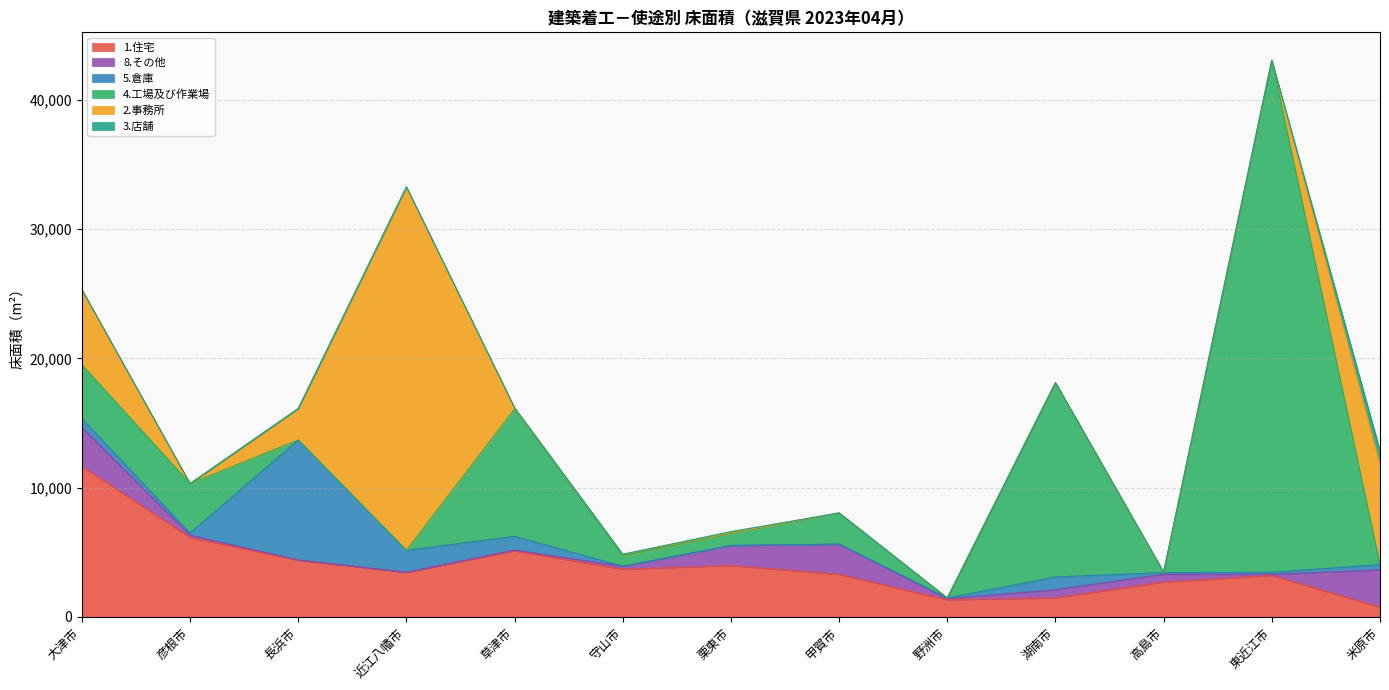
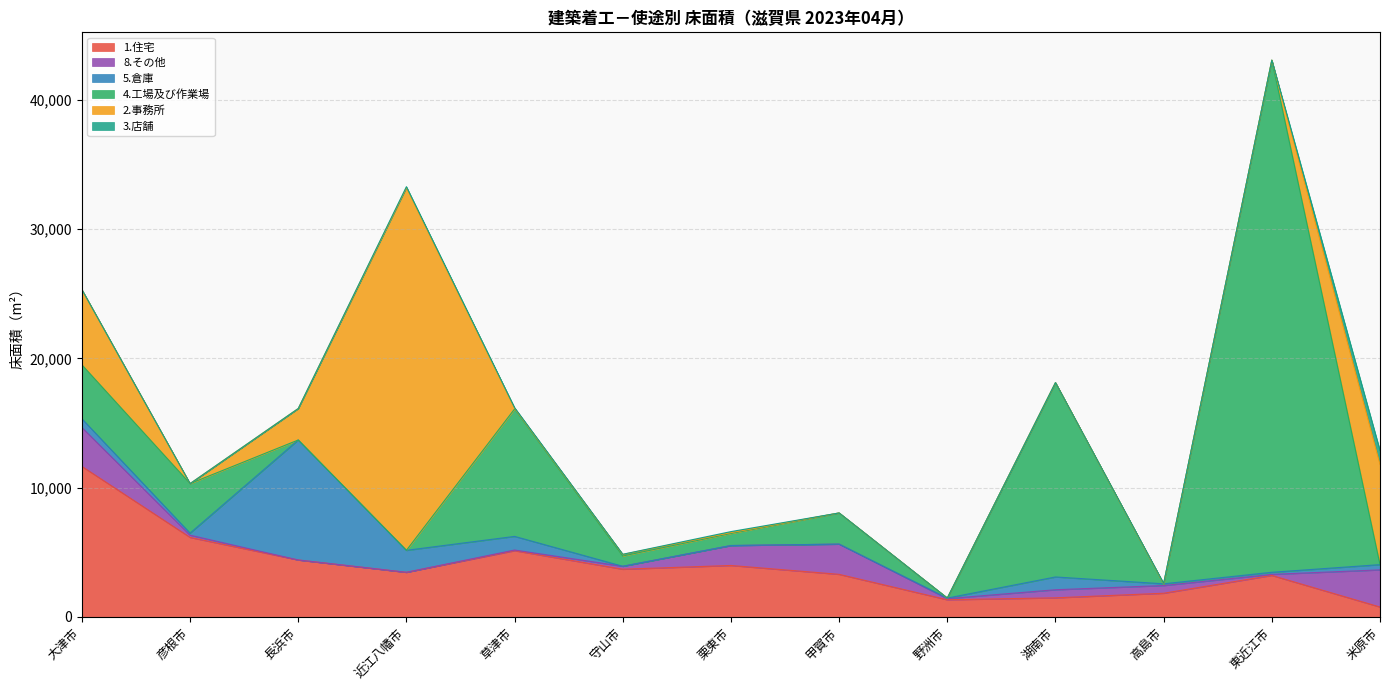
1.住宅, 高島市: 2,700 -> 1,800
